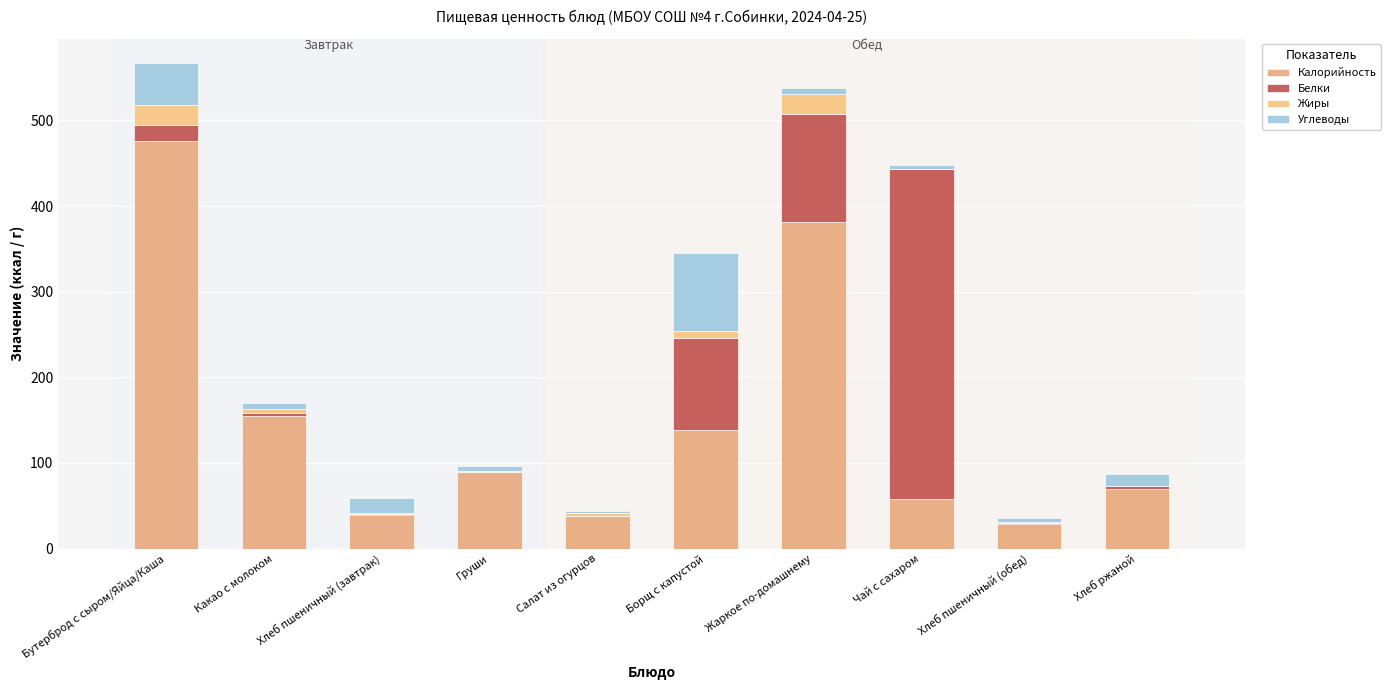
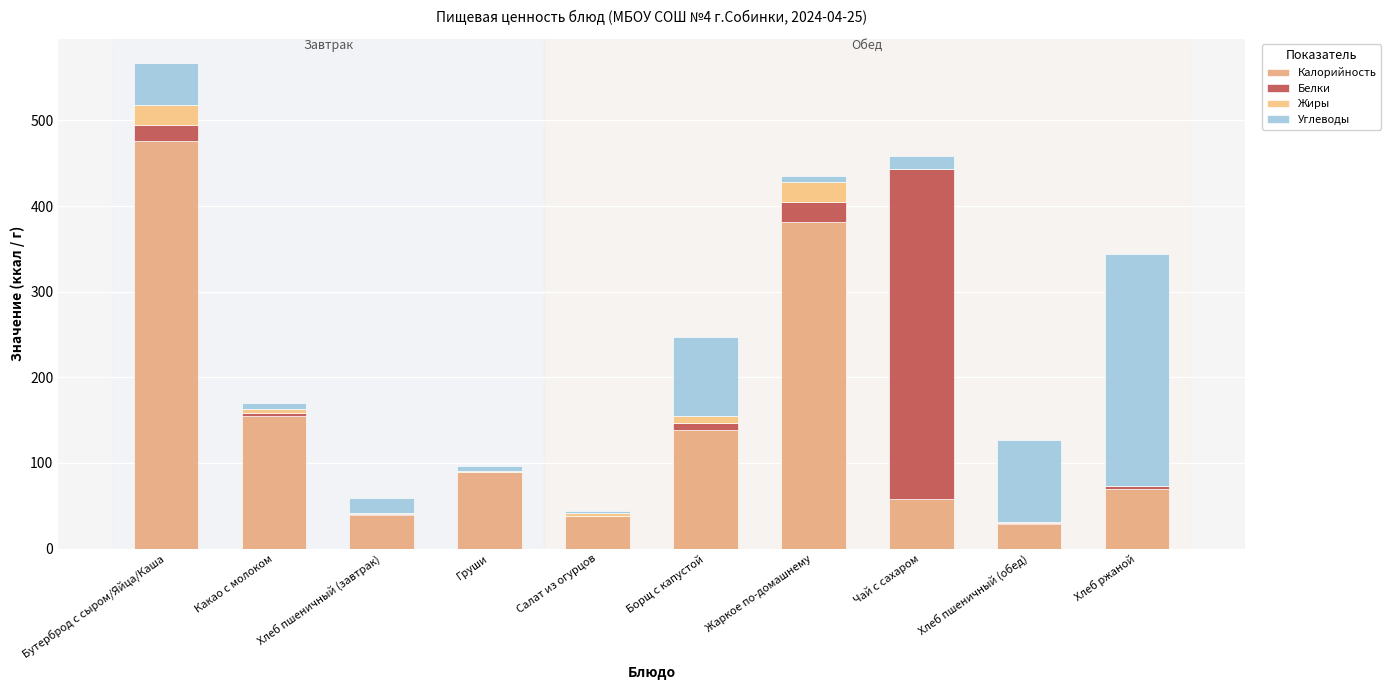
Белки, Борщ с капустой: 110 -> 10
Белки, Жаркое по-домашнему: 130 -> 20
Углеводы, Чай с сахаром: 10 -> 20
Углеводы, Хлеб пшеничный (обед): 10 -> 100
Углеводы, Хлеб ржаной: 10 -> 270
